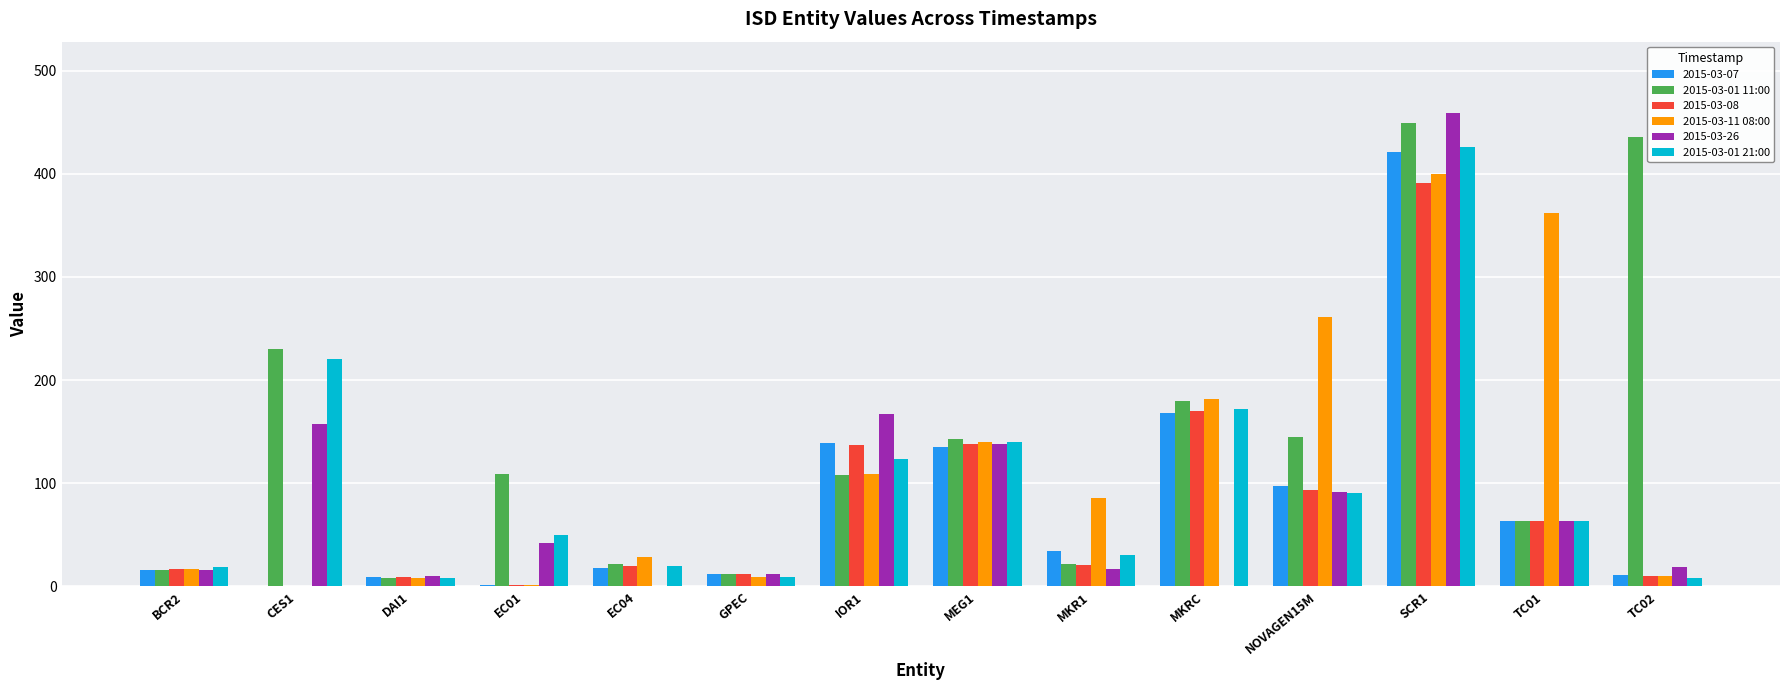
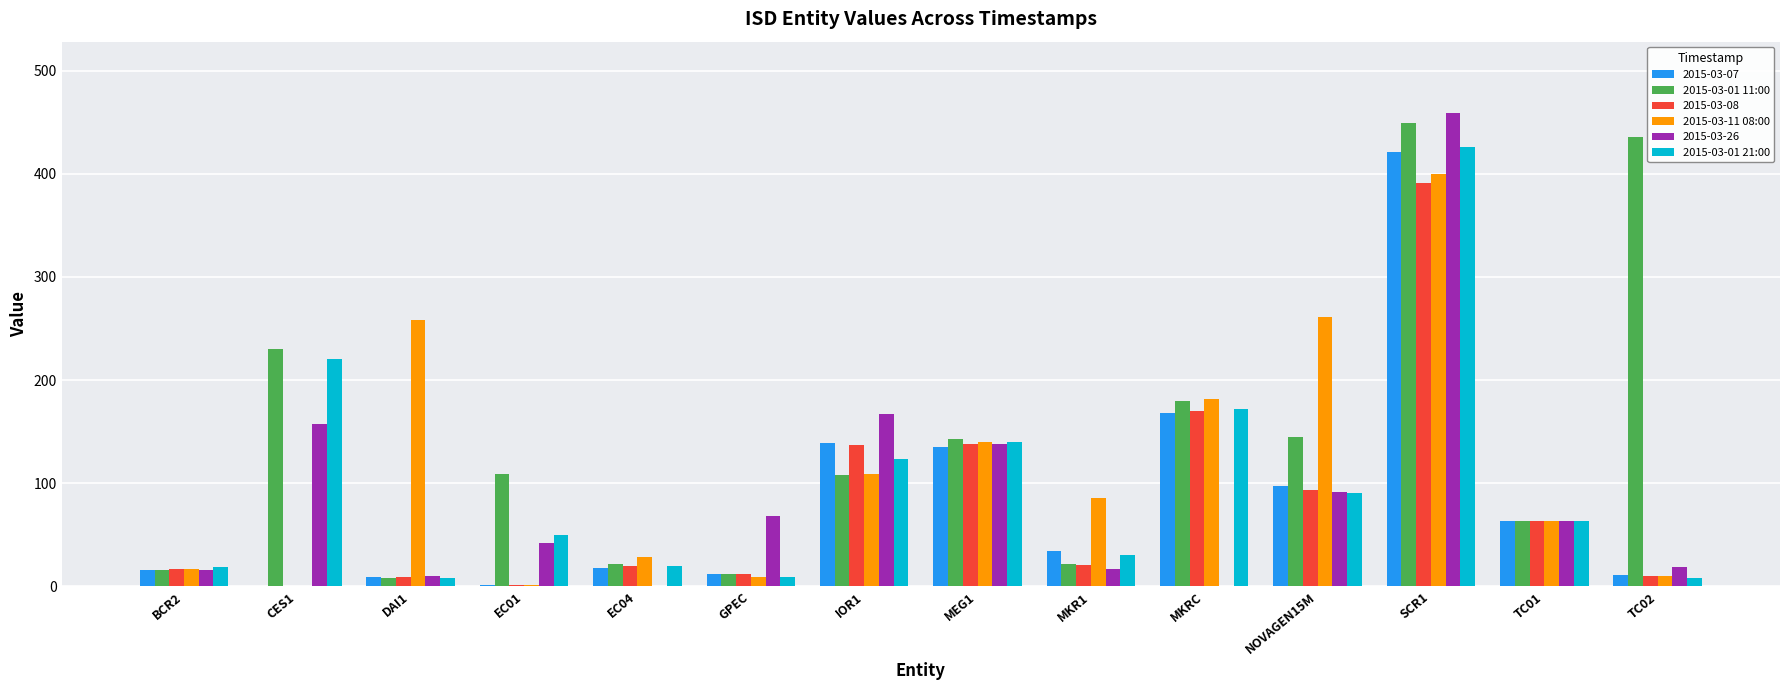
2015-03-11 08:00, DAI1: 8 -> 258
2015-03-26, GPEC: 12 -> 69
2015-03-11 08:00, TC01: 362 -> 63
